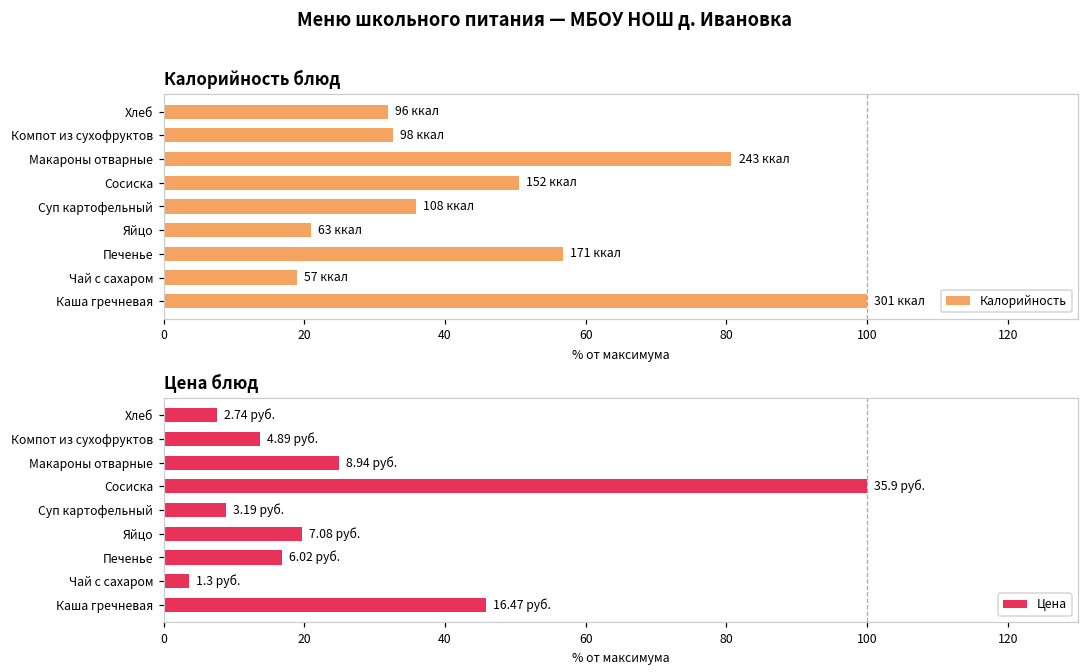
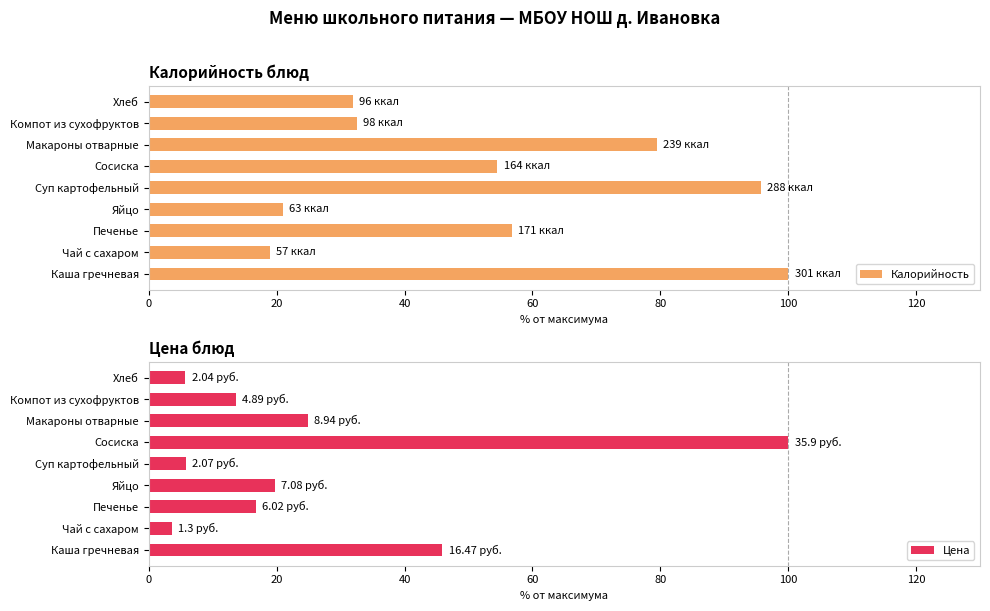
Калорийность блюд, Макароны отварные: 243 -> 239
Калорийность блюд, Сосиска: 152 -> 164
Калорийность блюд, Суп картофельный: 108 -> 288
Цена блюд, Хлеб: 2.74 -> 2.04
Цена блюд, Суп картофельный: 3.19 -> 2.07
